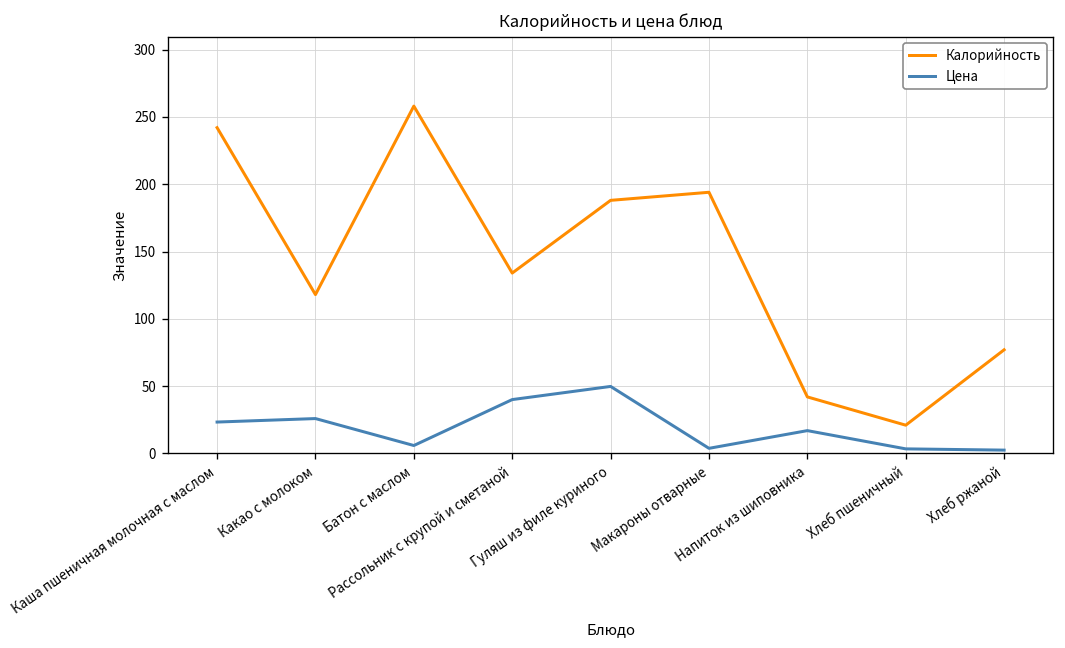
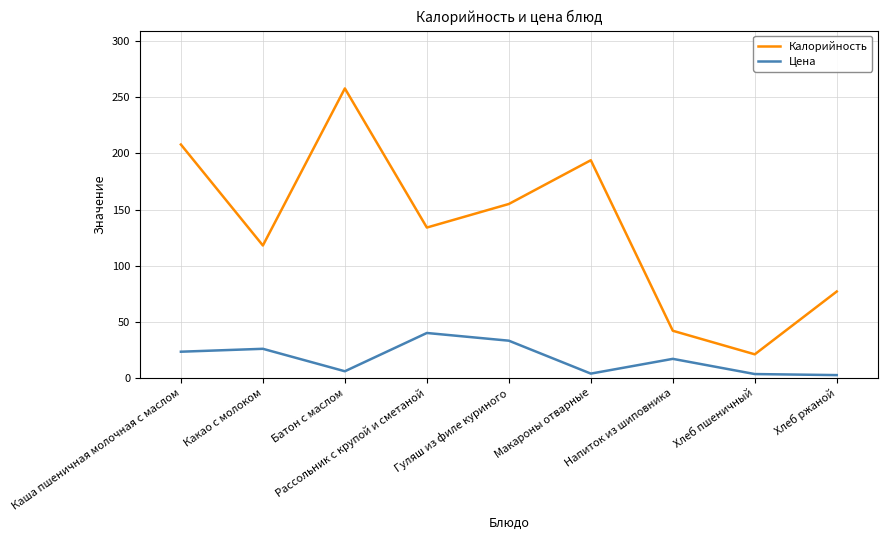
Калорийность, Каша пшеничная молочная с маслом: 242 -> 208
Калорийность, Гуляш из филе куриного: 188 -> 155
Цена, Гуляш из филе куриного: 50 -> 33
